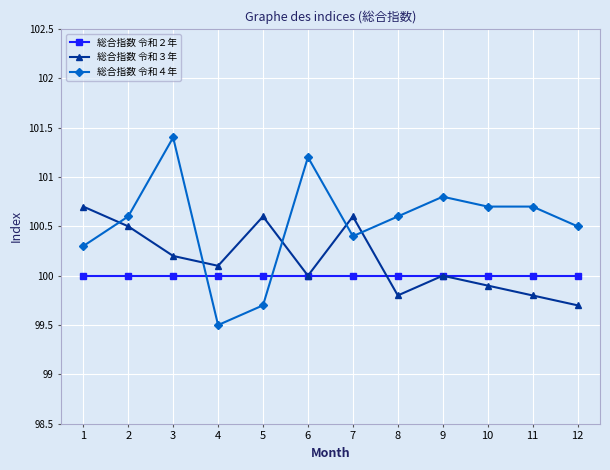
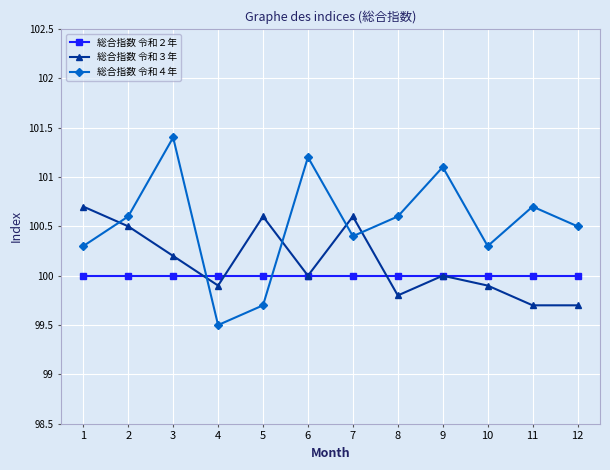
総合指数 令和３年, 4: 100.1 -> 99.9
総合指数 令和４年, 9: 100.8 -> 101.1
総合指数 令和４年, 10: 100.7 -> 100.3
総合指数 令和３年, 11: 99.8 -> 99.7
